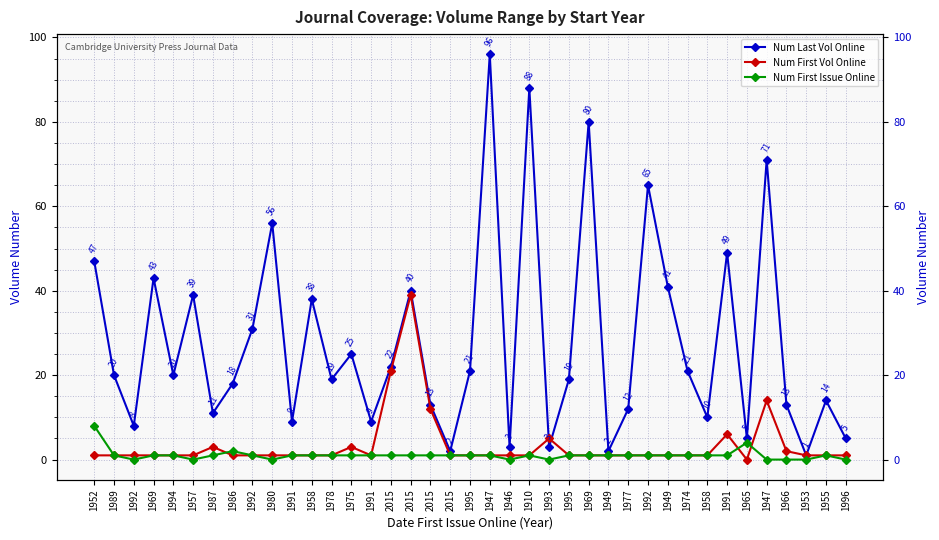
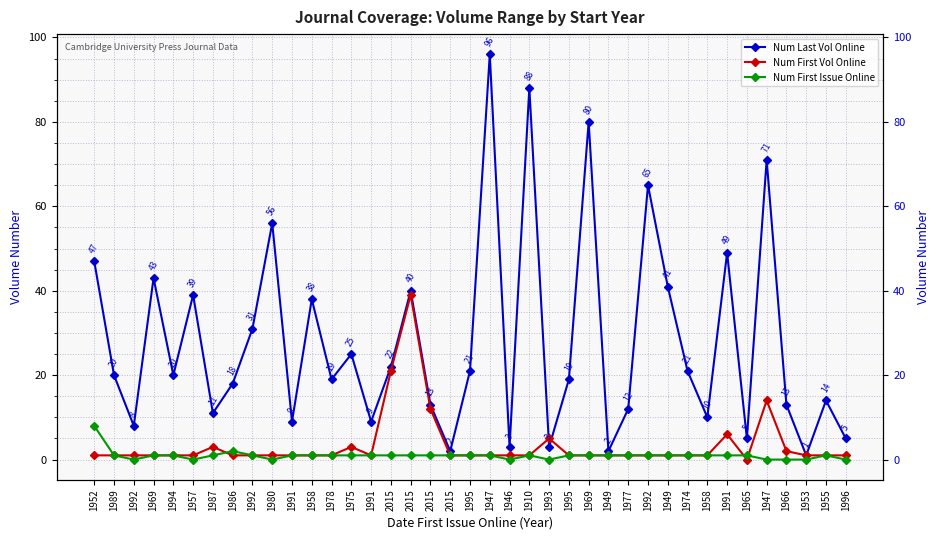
Num First Issue Online, 1965: 4 -> 1
